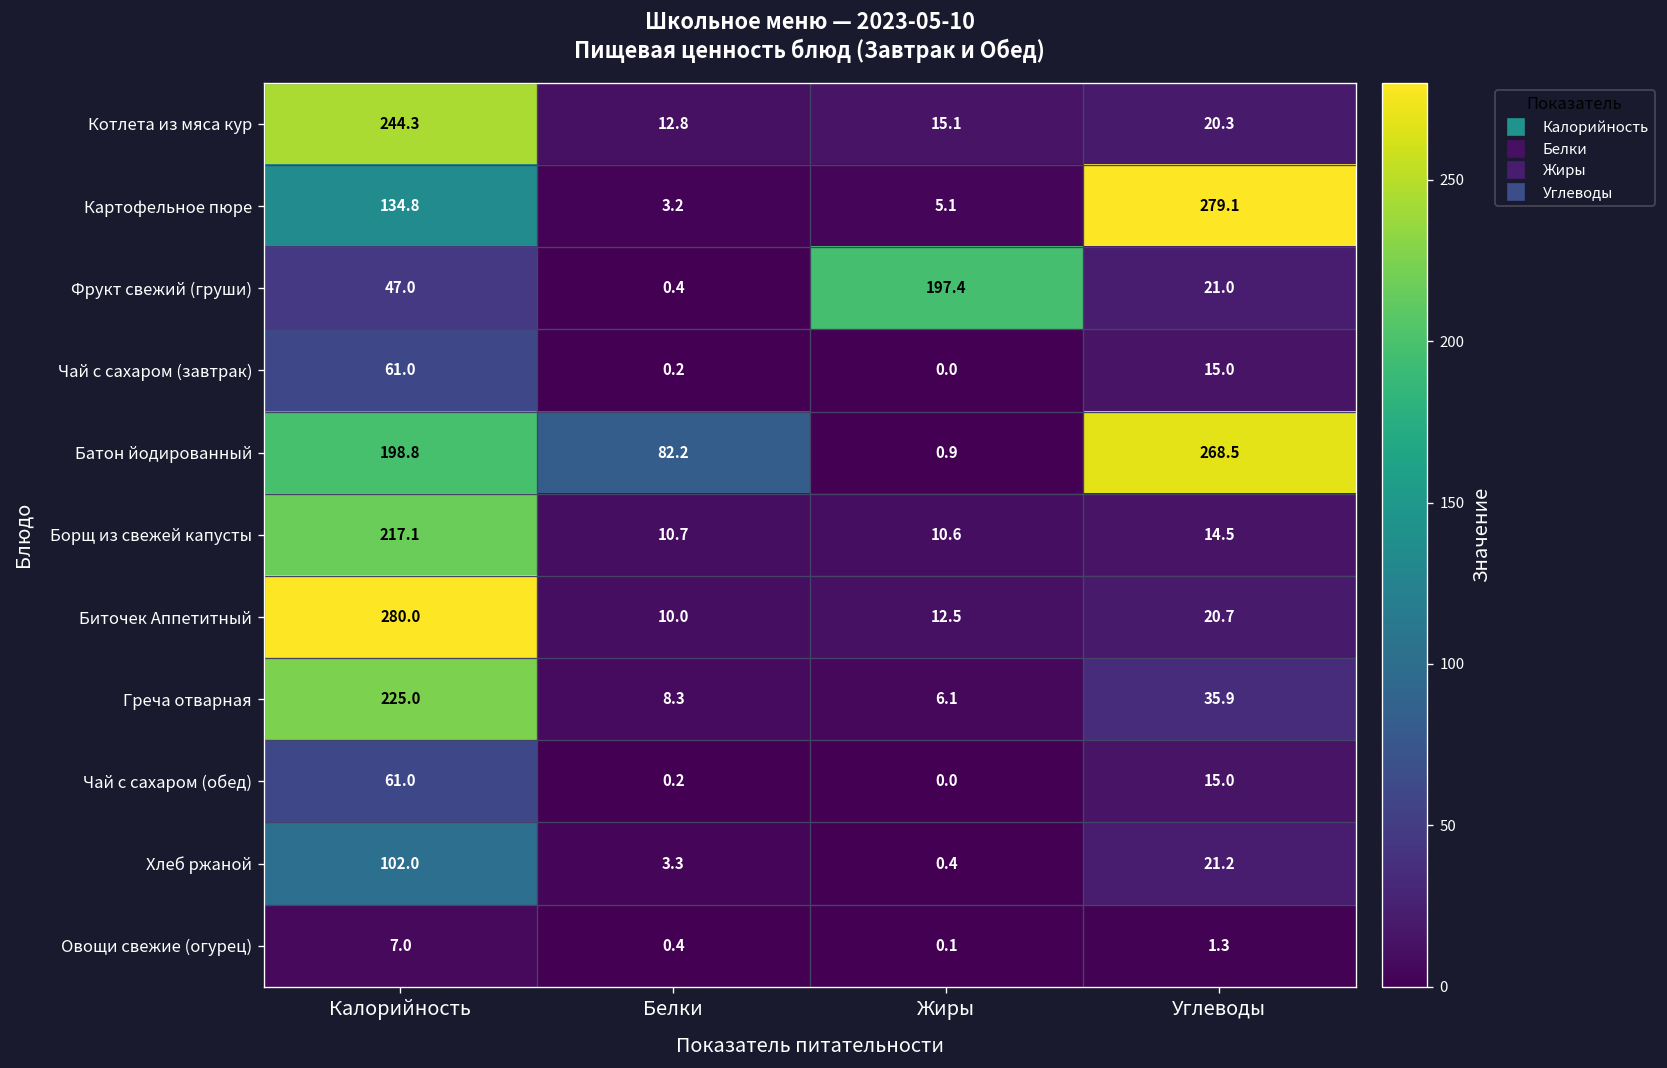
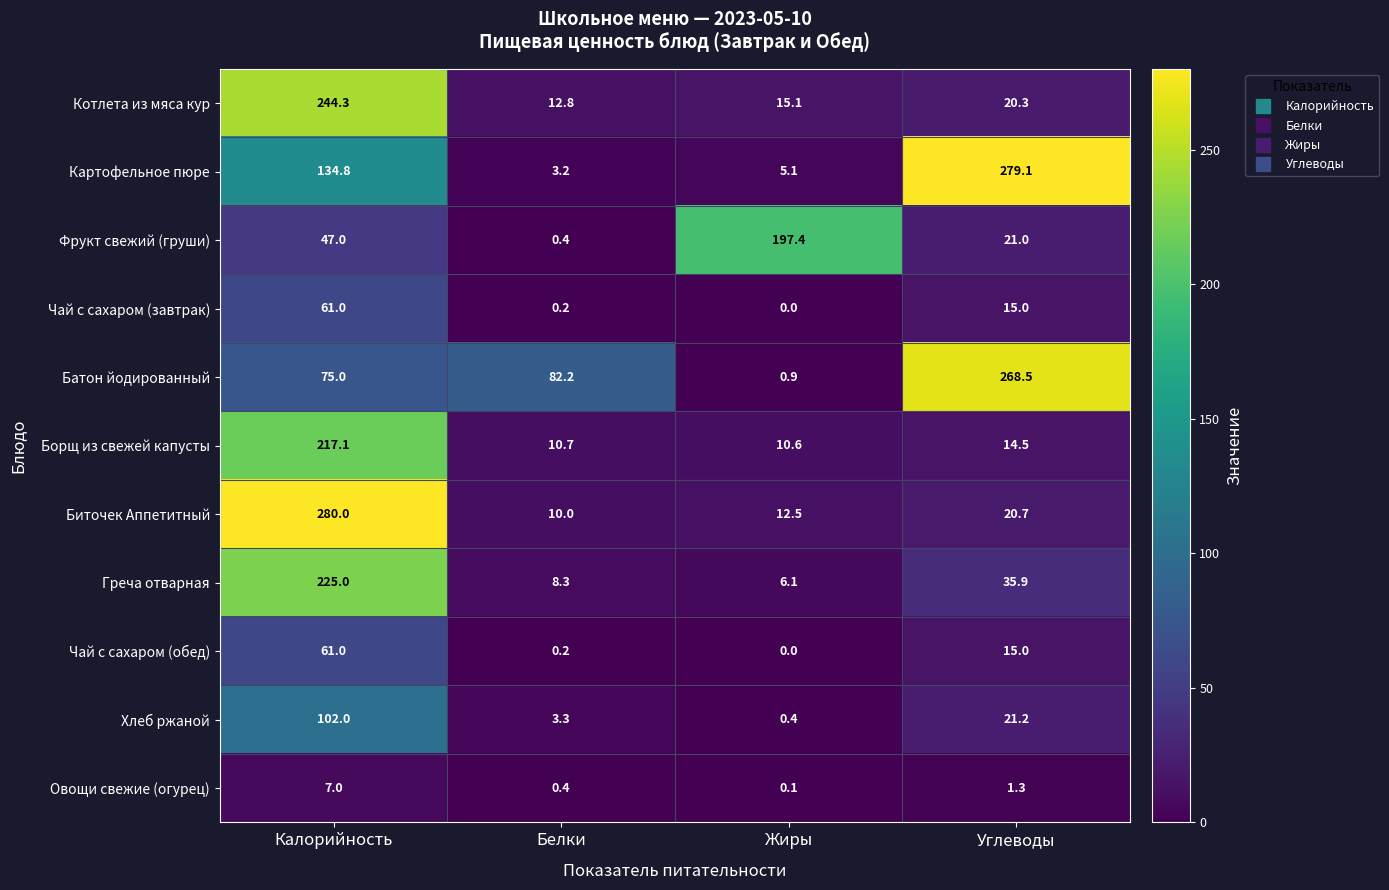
Батон йодированный, Калорийность: 198.8 -> 75.0
